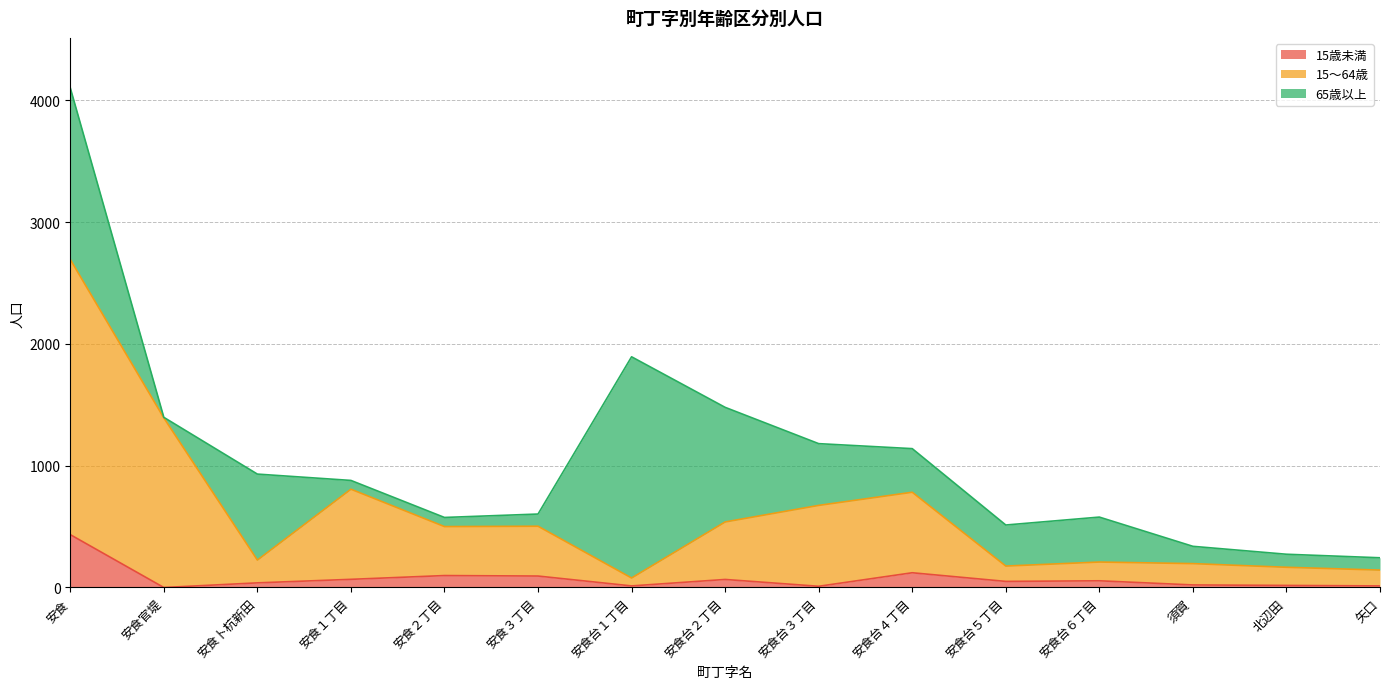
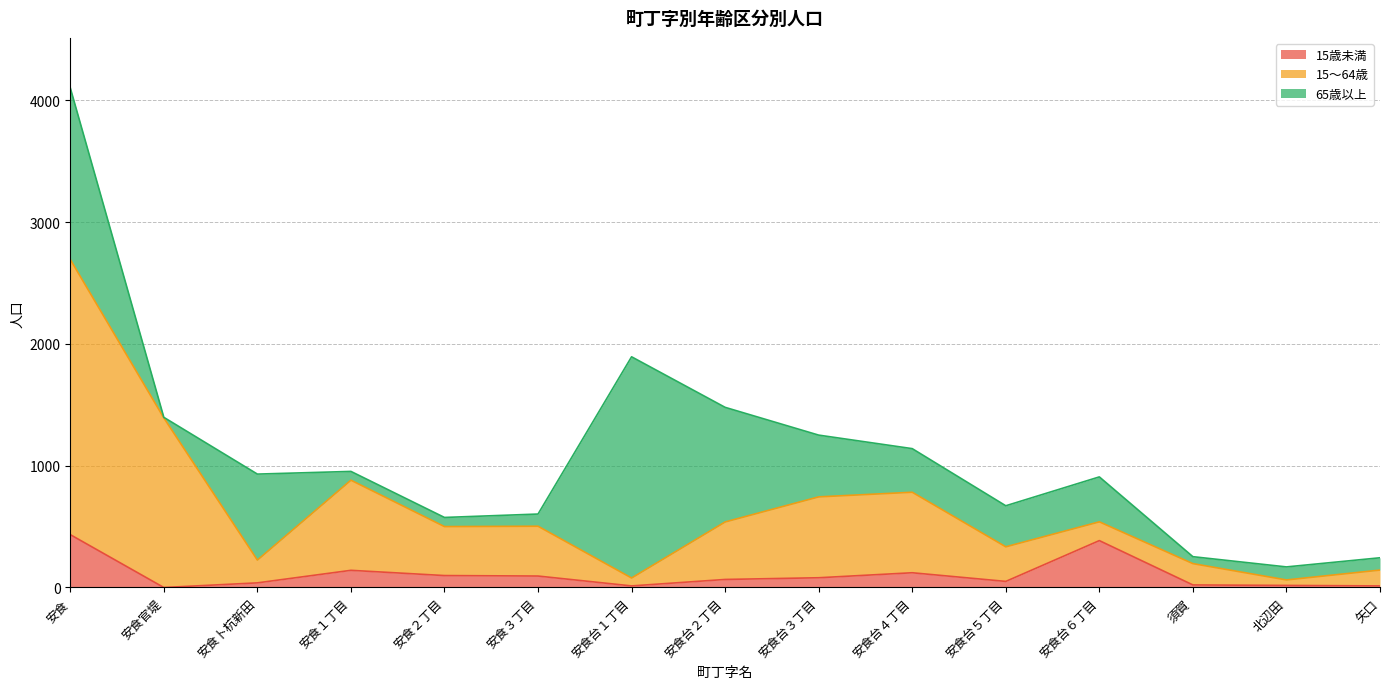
15歳未満, 安食１丁目: 70 -> 140
15歳未満, 安食台３丁目: 10 -> 80
15～64歳, 安食台５丁目: 130 -> 280
15歳未満, 安食台６丁目: 60 -> 390
65歳以上, 須賀: 140 -> 60
15～64歳, 北辺田: 150 -> 50
